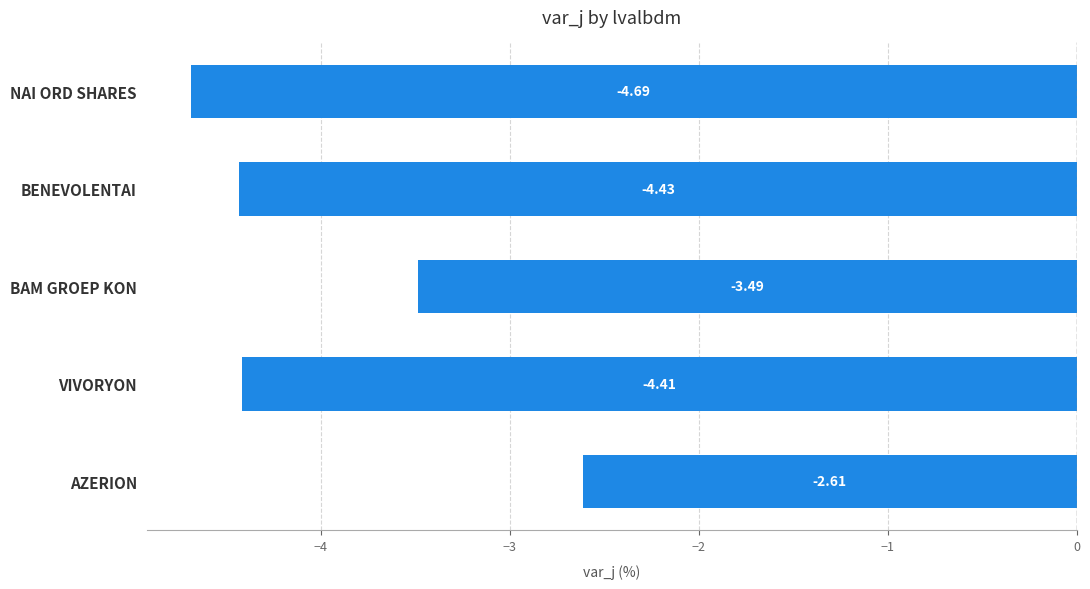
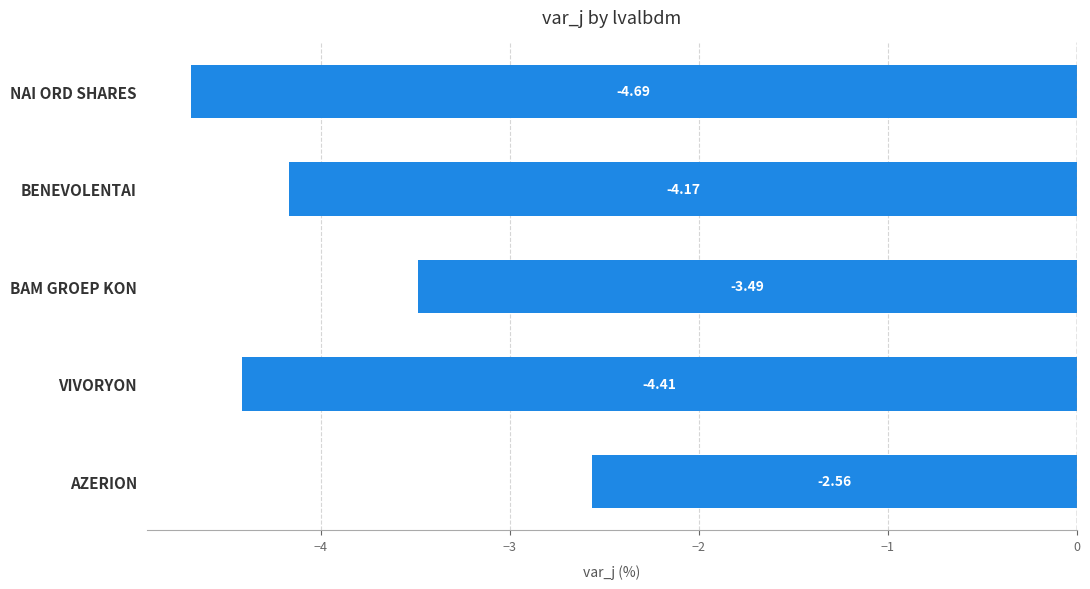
BENEVOLENTAI: -4.43 -> -4.17
AZERION: -2.61 -> -2.56
